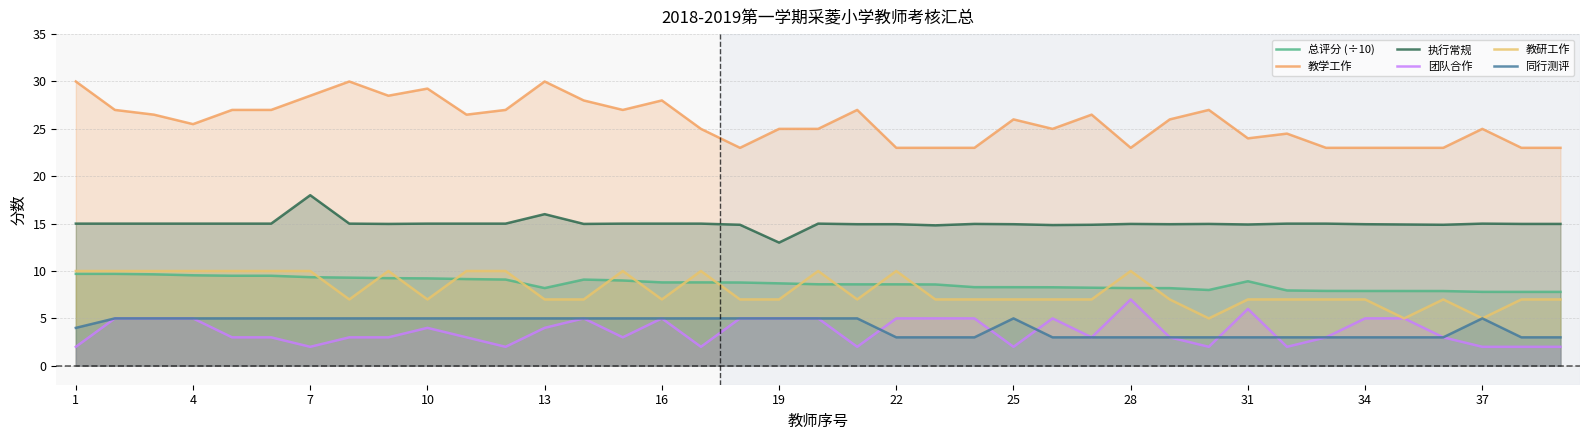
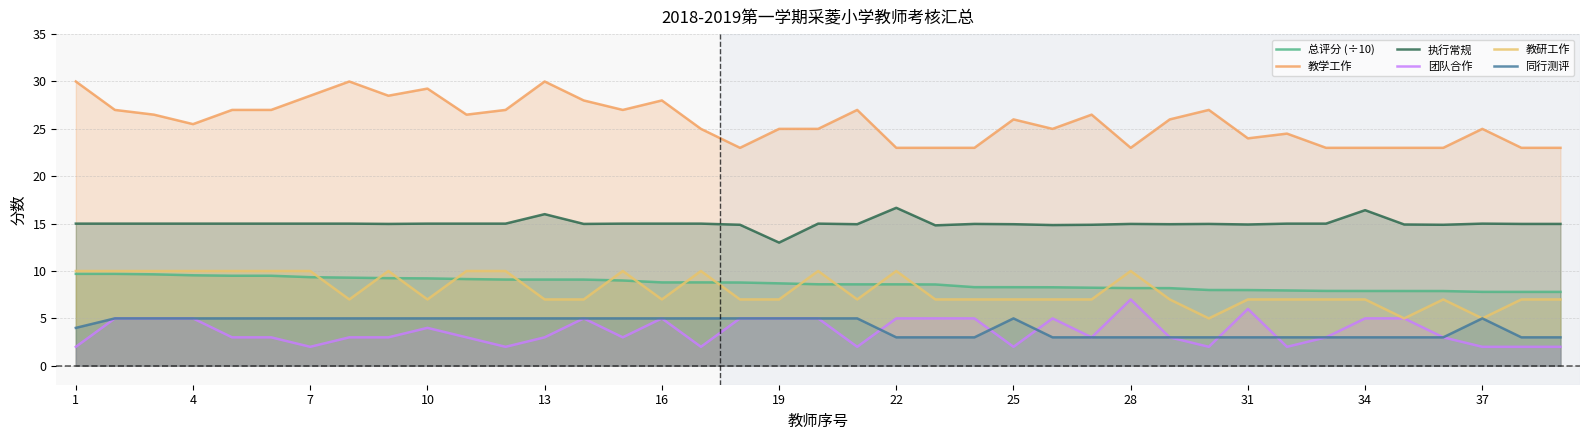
执行常规, 7: 18 -> 15
总评分 (÷10), 13: 8 -> 9
团队合作, 13: 4 -> 3
执行常规, 22: 15 -> 17
总评分 (÷10), 31: 9 -> 8
执行常规, 34: 15 -> 16
